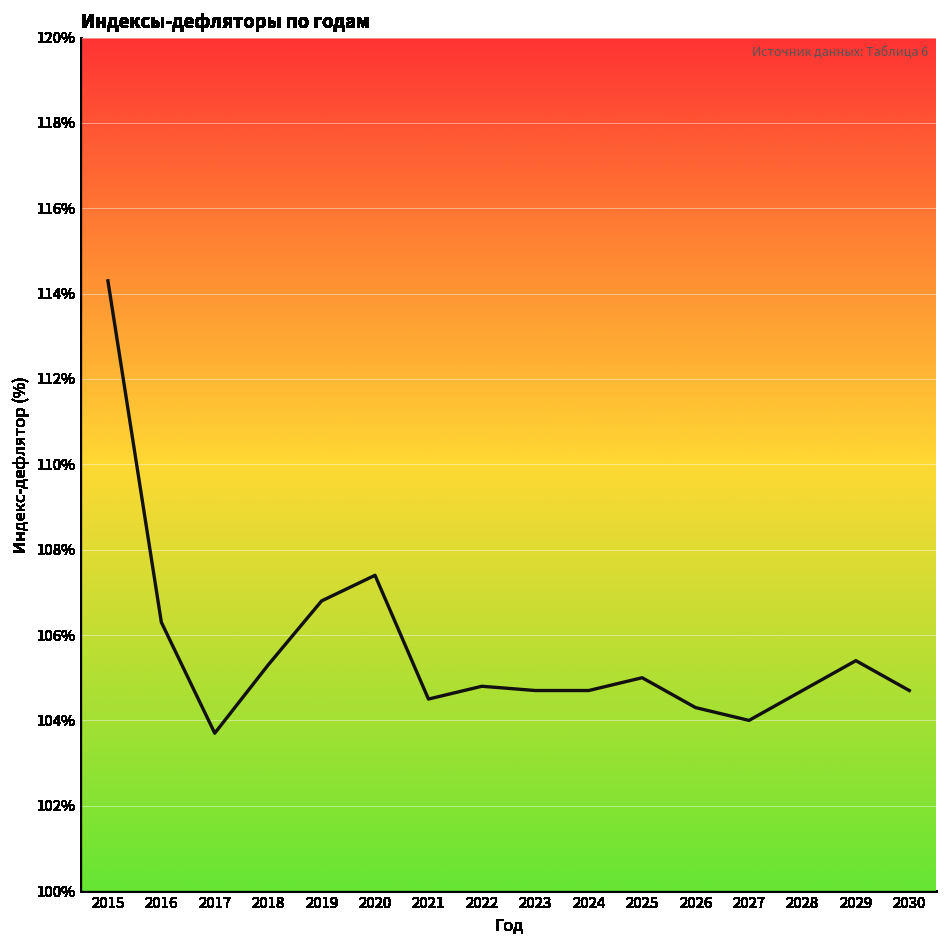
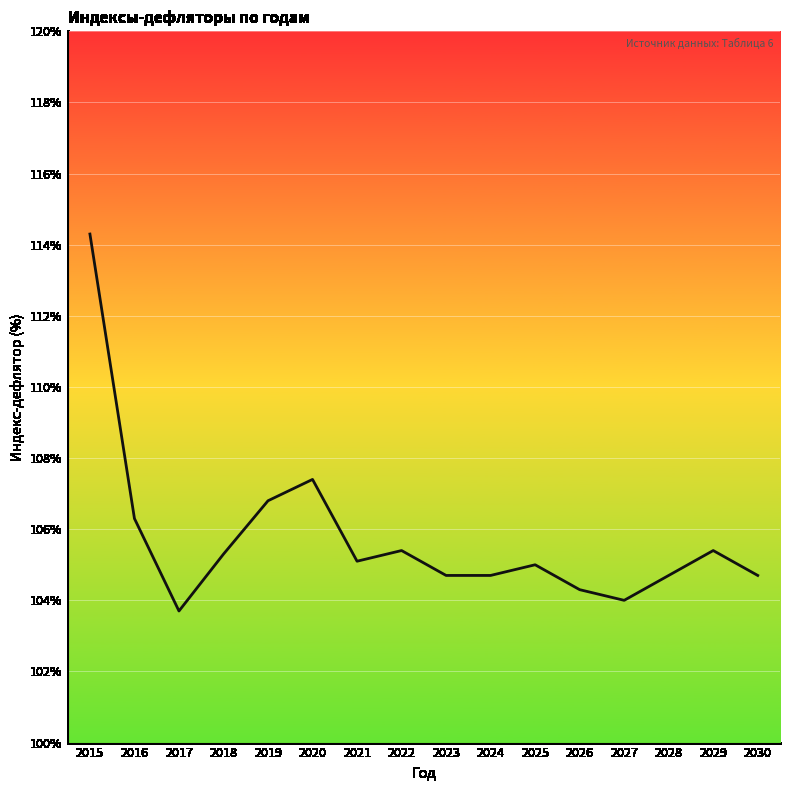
2021: 104.5% -> 105.1%
2022: 104.8% -> 105.4%
